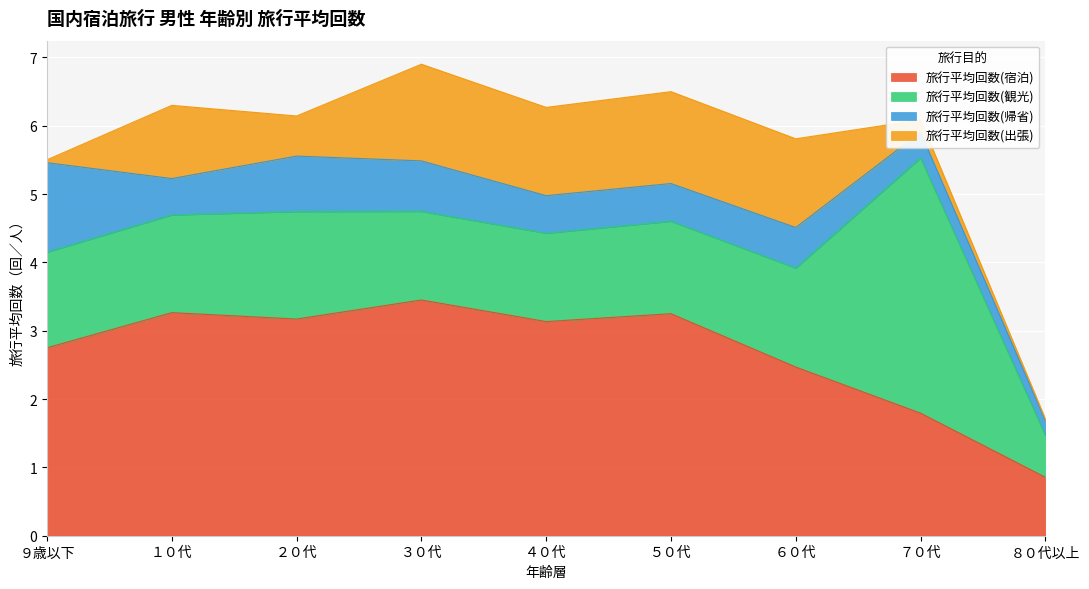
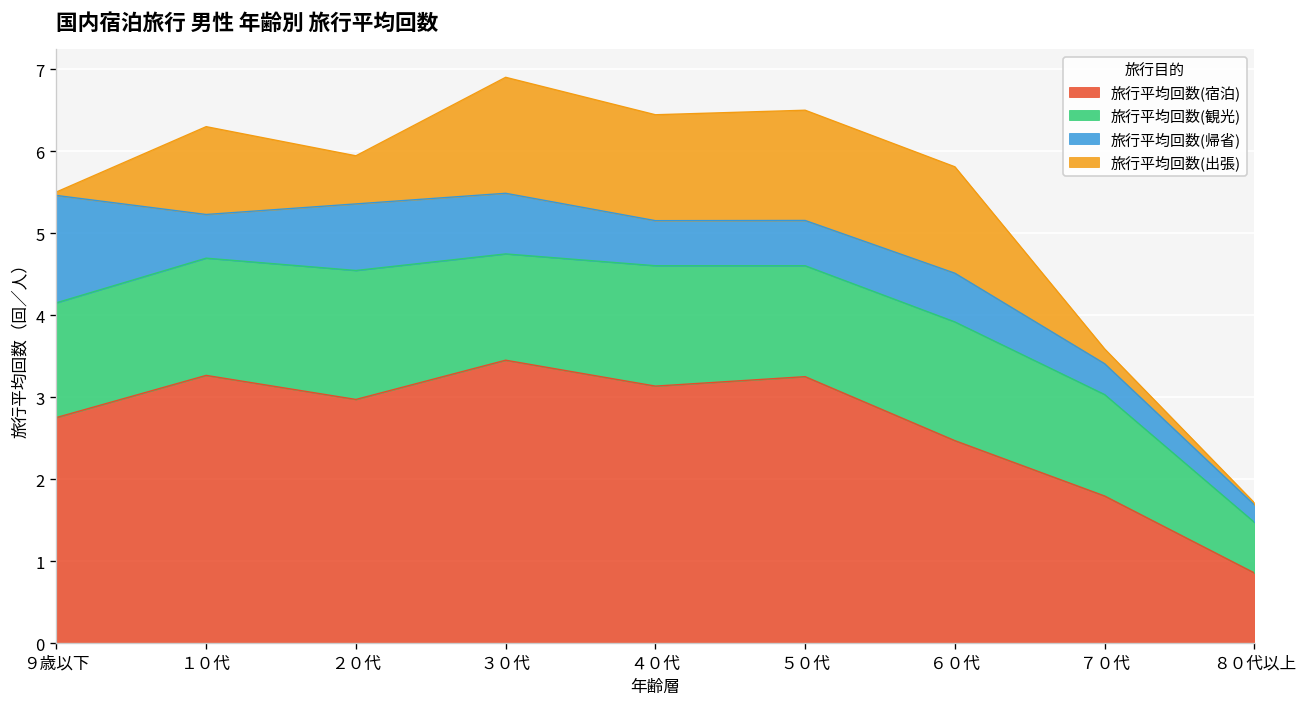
旅行平均回数(宿泊), ２０代: 3.2 -> 3.0
旅行平均回数(観光), ４０代: 1.3 -> 1.5
旅行平均回数(観光), ７０代: 3.7 -> 1.2
